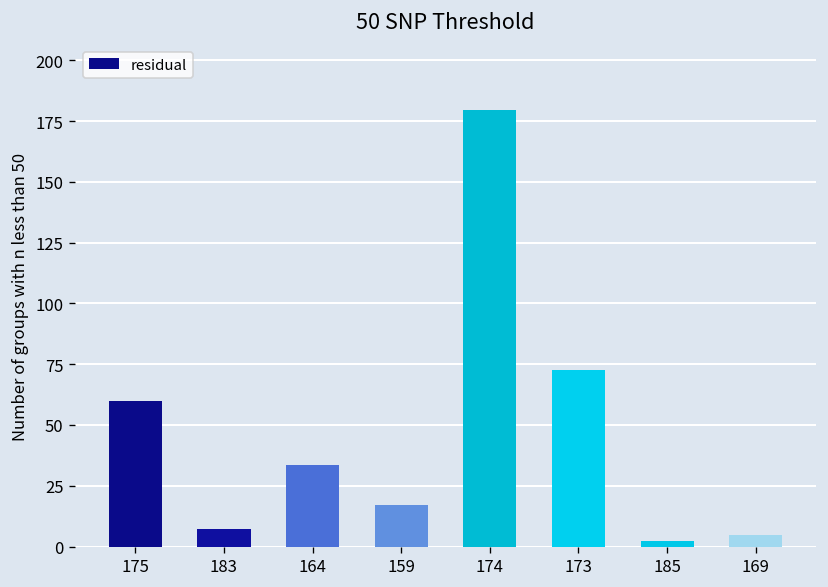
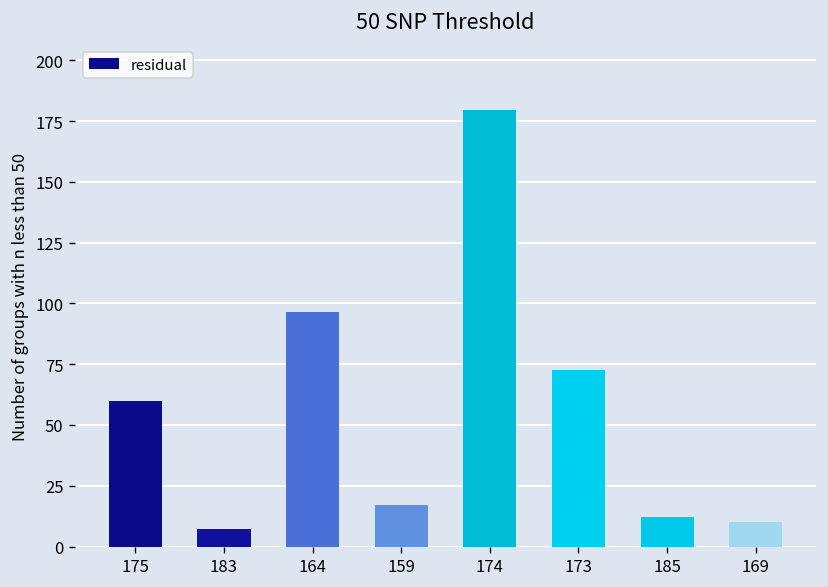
164: 34 -> 96
185: 2 -> 12
169: 5 -> 10
